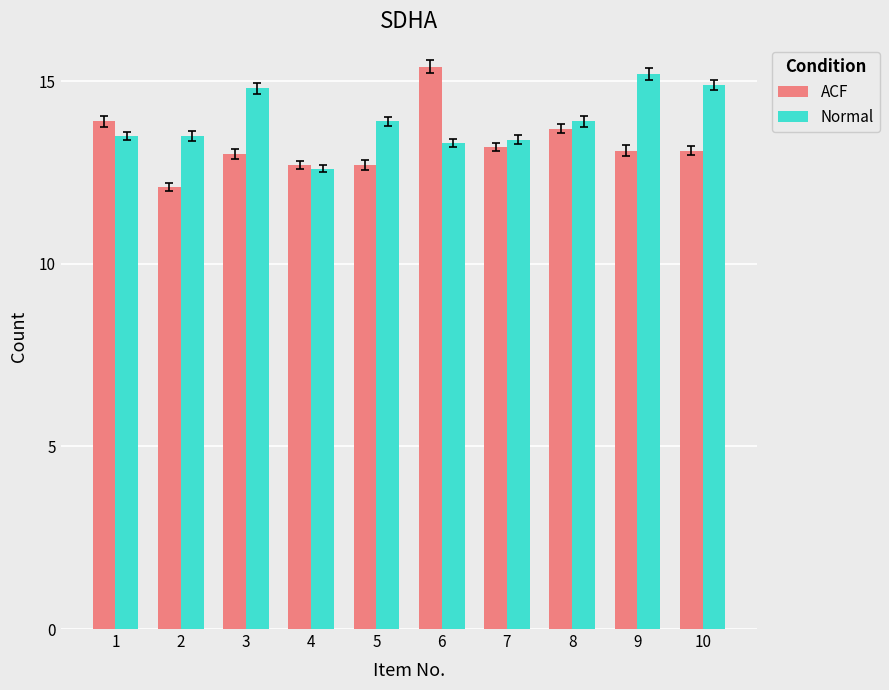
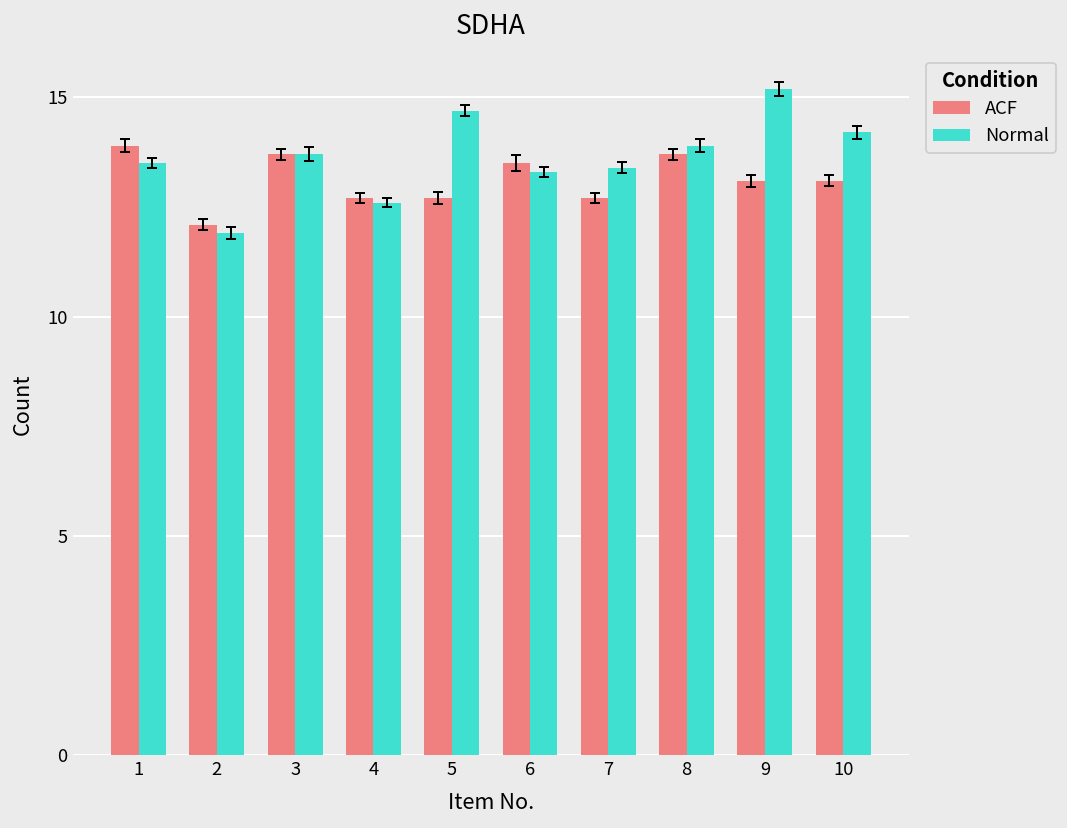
Normal, 2: 13.5 -> 11.9
ACF, 3: 13.0 -> 13.7
Normal, 3: 14.8 -> 13.7
Normal, 5: 13.9 -> 14.7
ACF, 6: 15.4 -> 13.5
ACF, 7: 13.2 -> 12.7
Normal, 10: 14.9 -> 14.2
